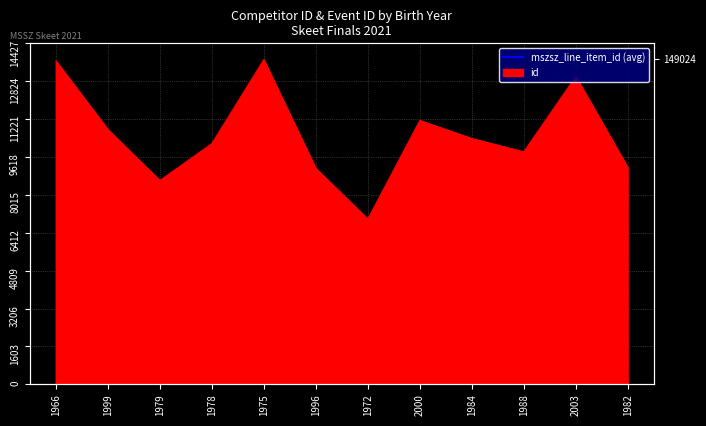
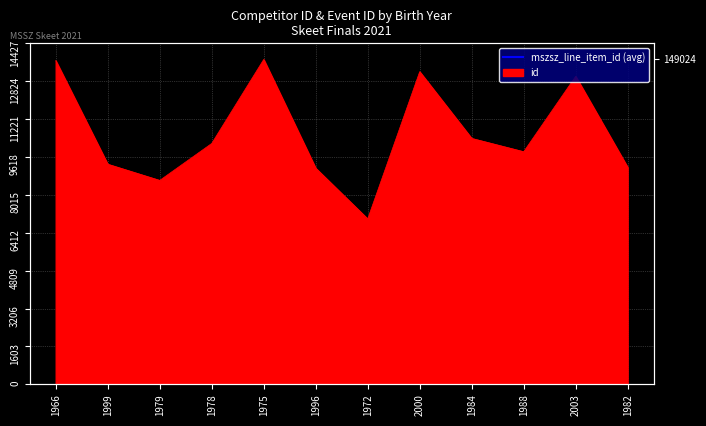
1999: 10800 -> 9300
2000: 11200 -> 13200
